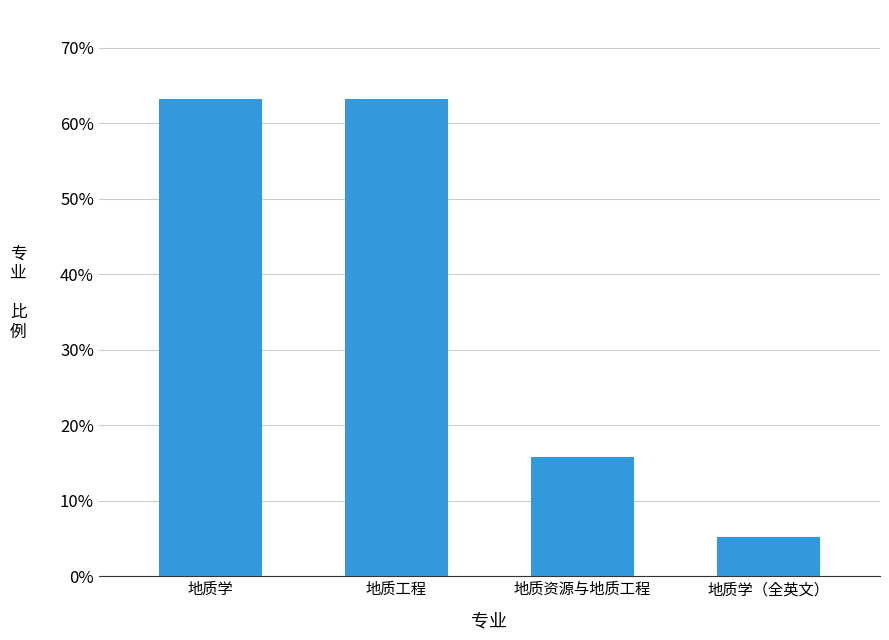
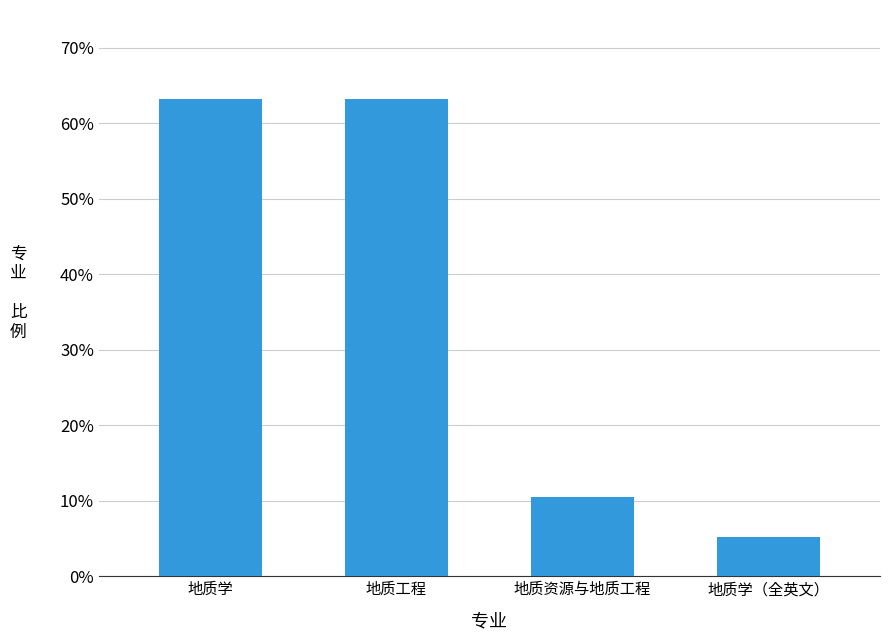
地质资源与地质工程: 16% -> 11%
